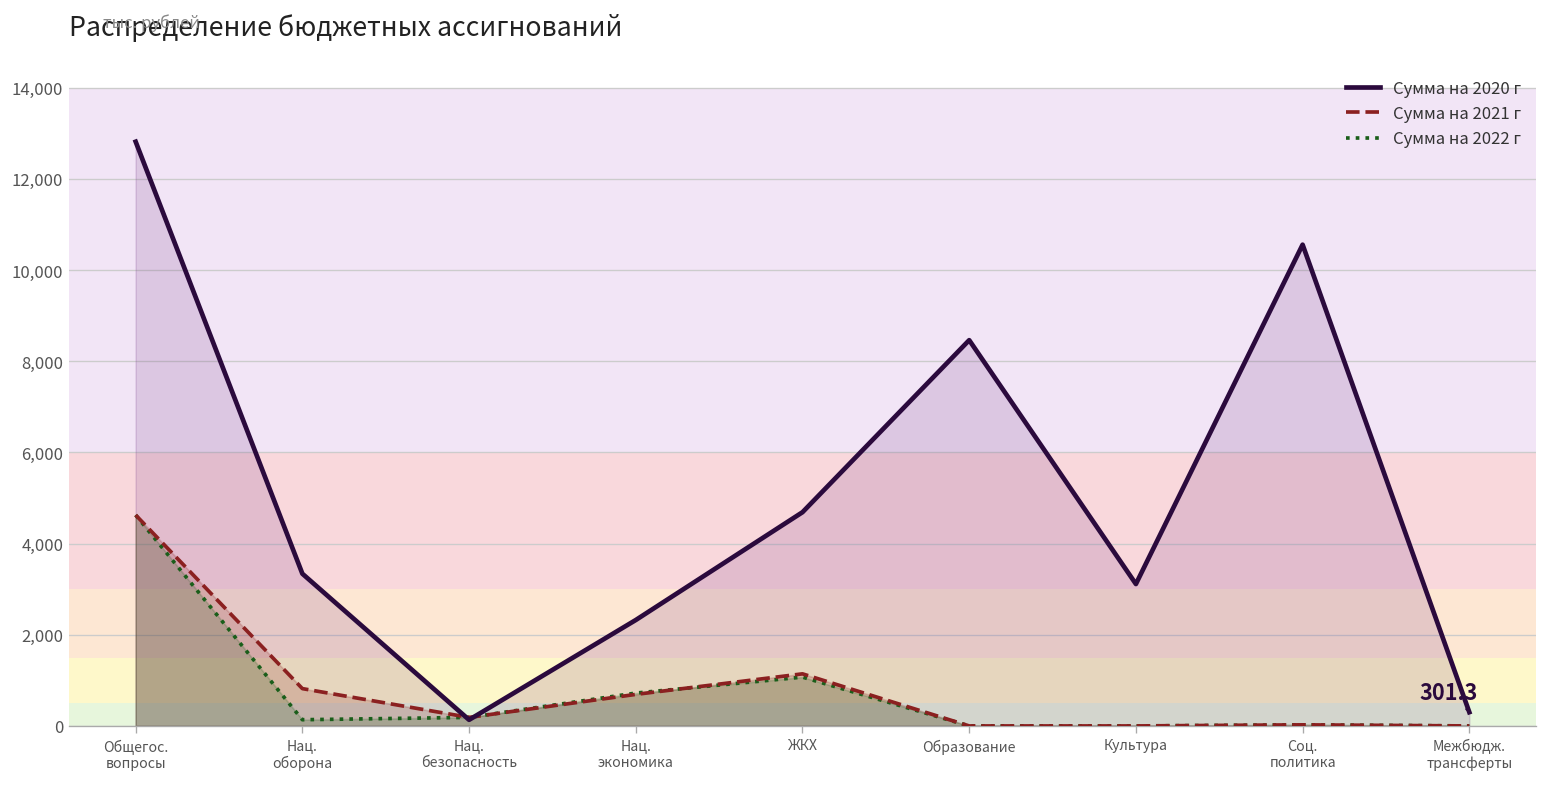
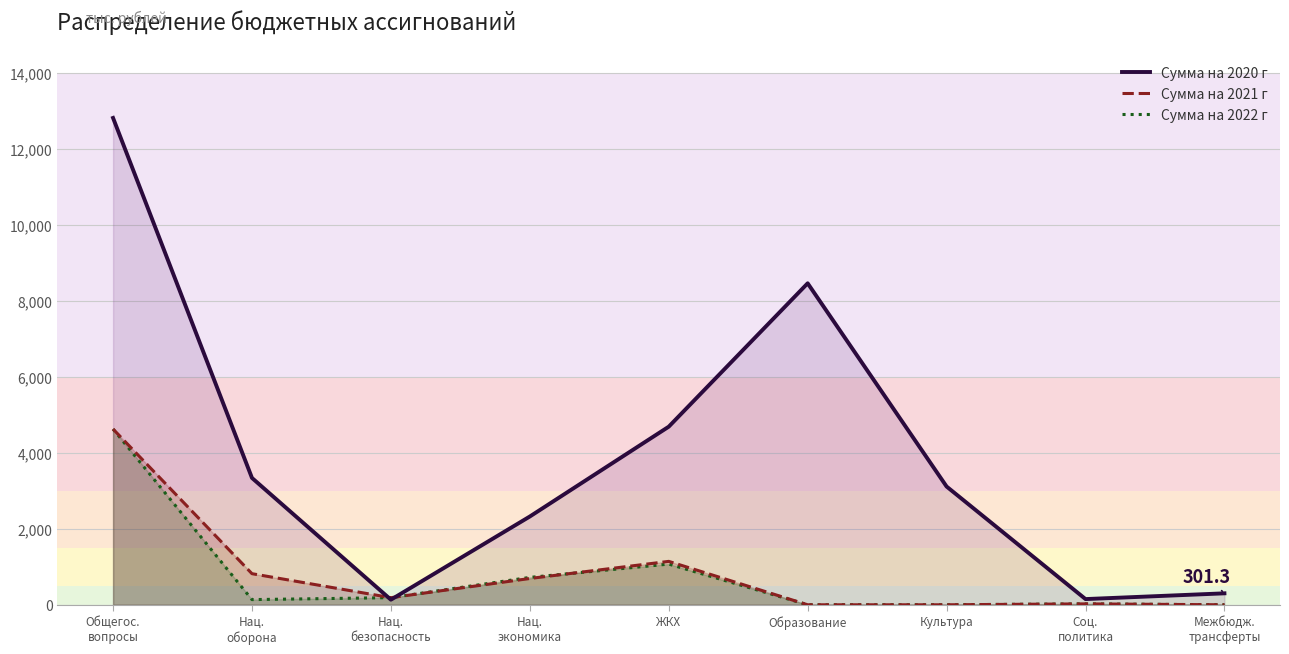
Сумма на 2020 г, Соц. политика: 10,600 -> 200
